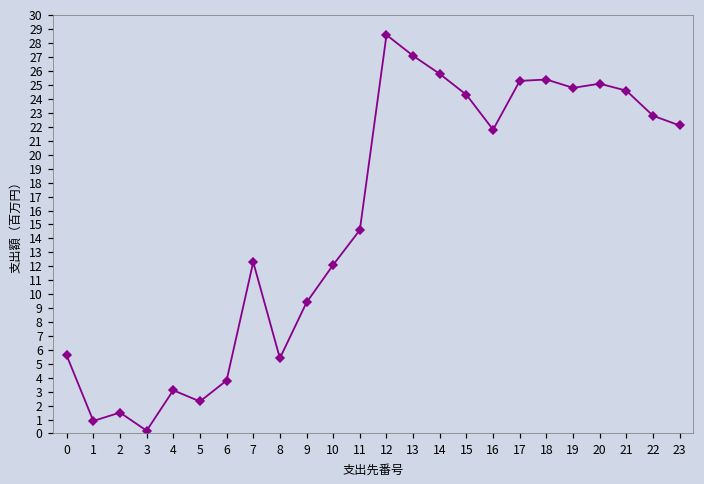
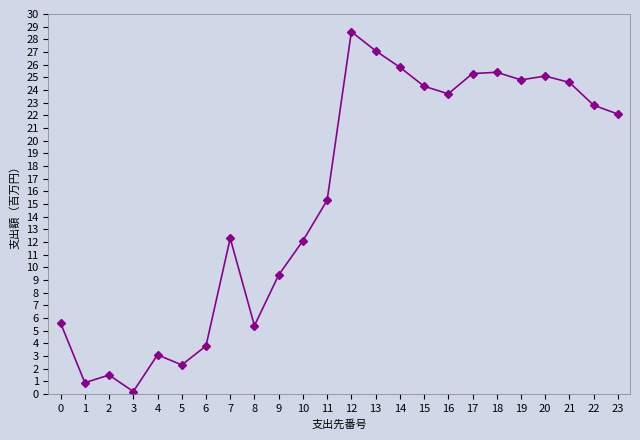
11: 14.6 -> 15.3
16: 21.8 -> 23.7
